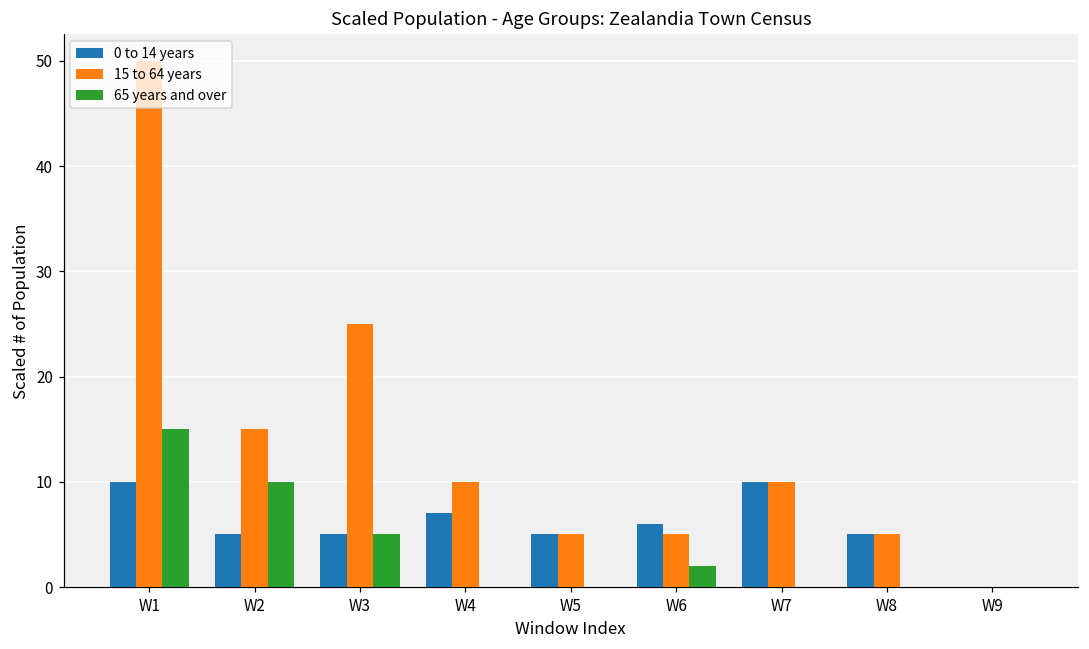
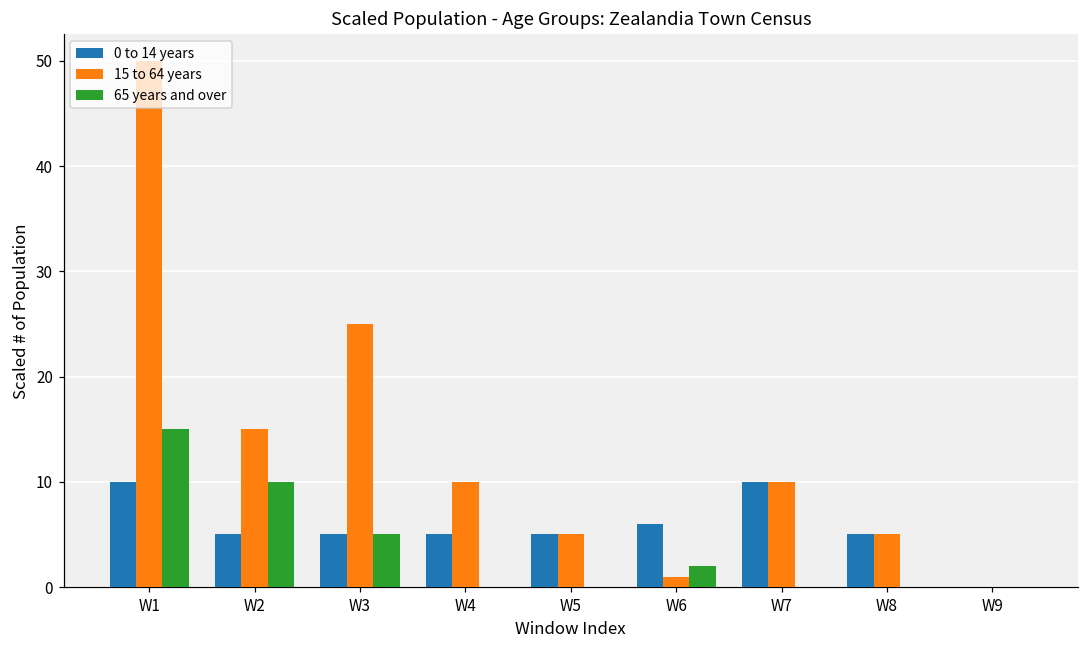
0 to 14 years, W4: 7 -> 5
15 to 64 years, W6: 5 -> 1
